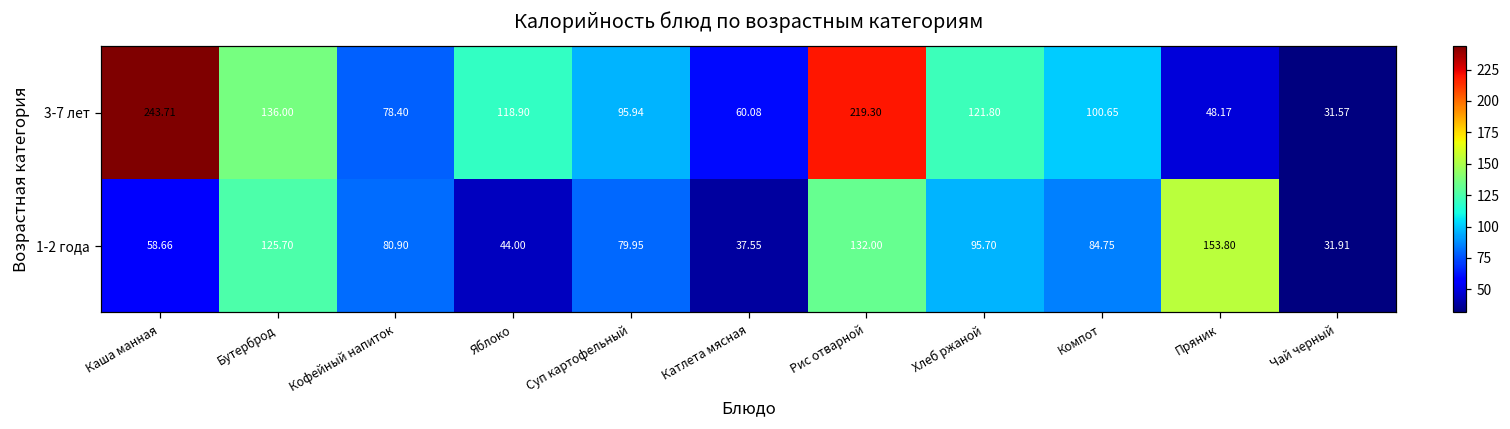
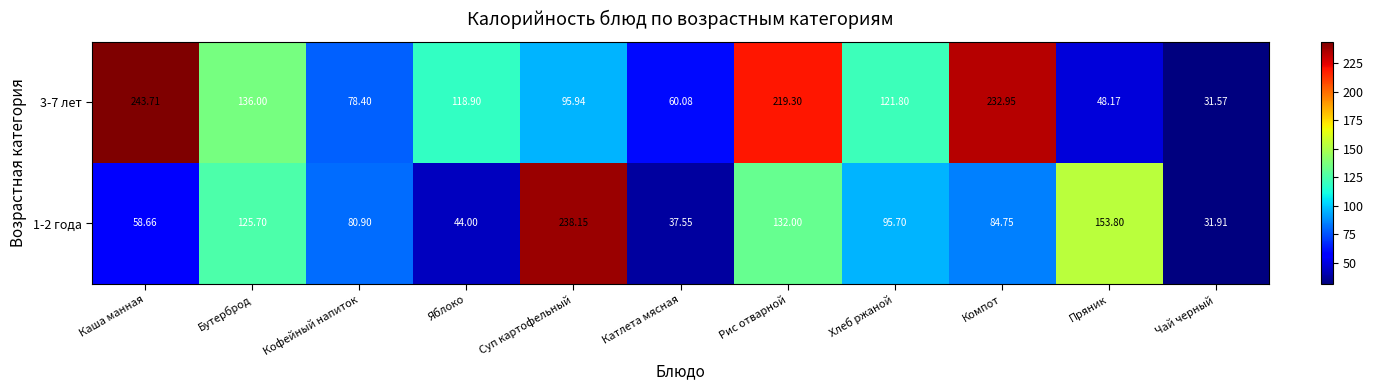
3-7 лет, Компот: 100.65 -> 232.95
1-2 года, Суп картофельный: 79.95 -> 238.15
